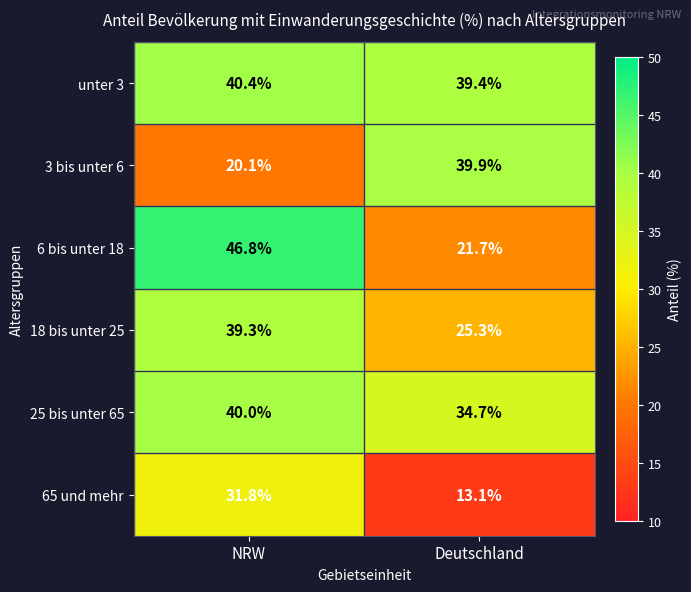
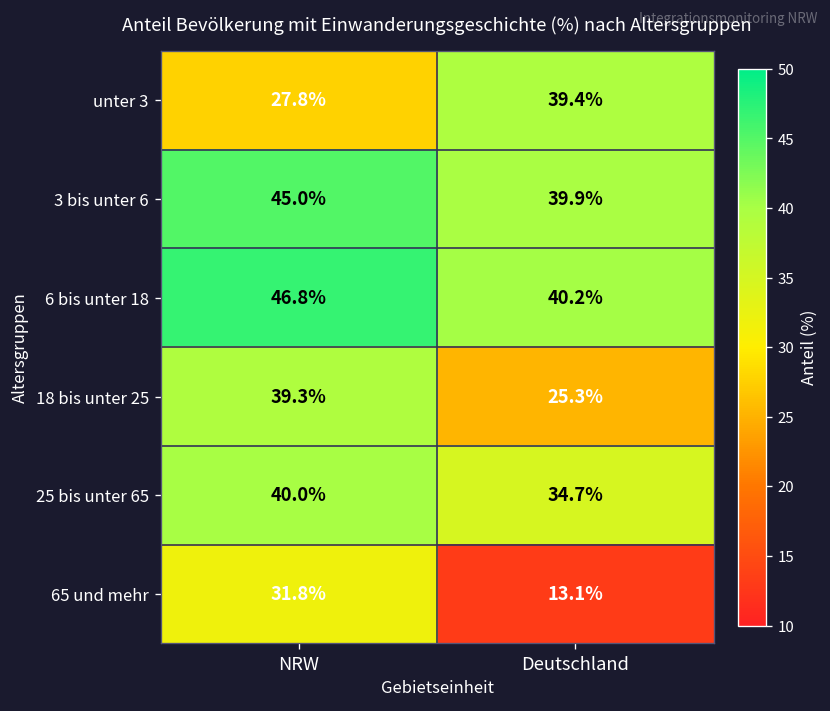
unter 3, NRW: 40.4% -> 27.8%
3 bis unter 6, NRW: 20.1% -> 45.0%
6 bis unter 18, Deutschland: 21.7% -> 40.2%
